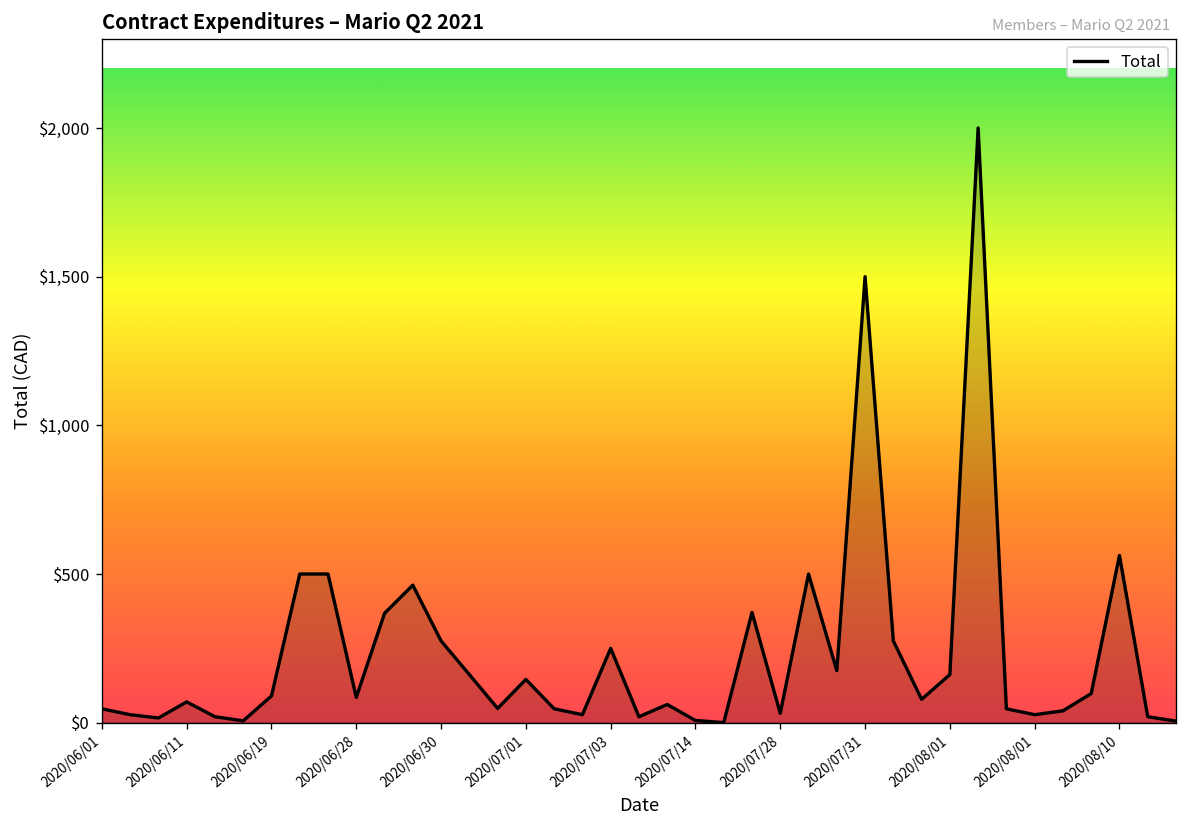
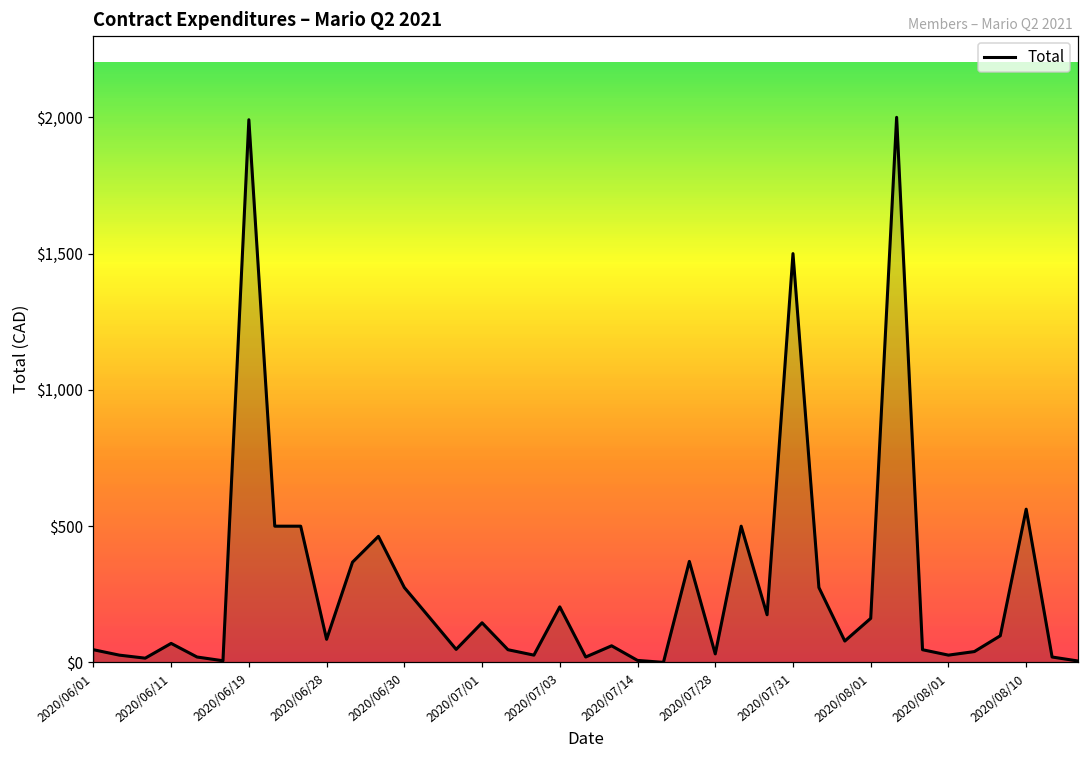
2020/06/19: $90 -> $1,990
2020/07/03: $250 -> $200
